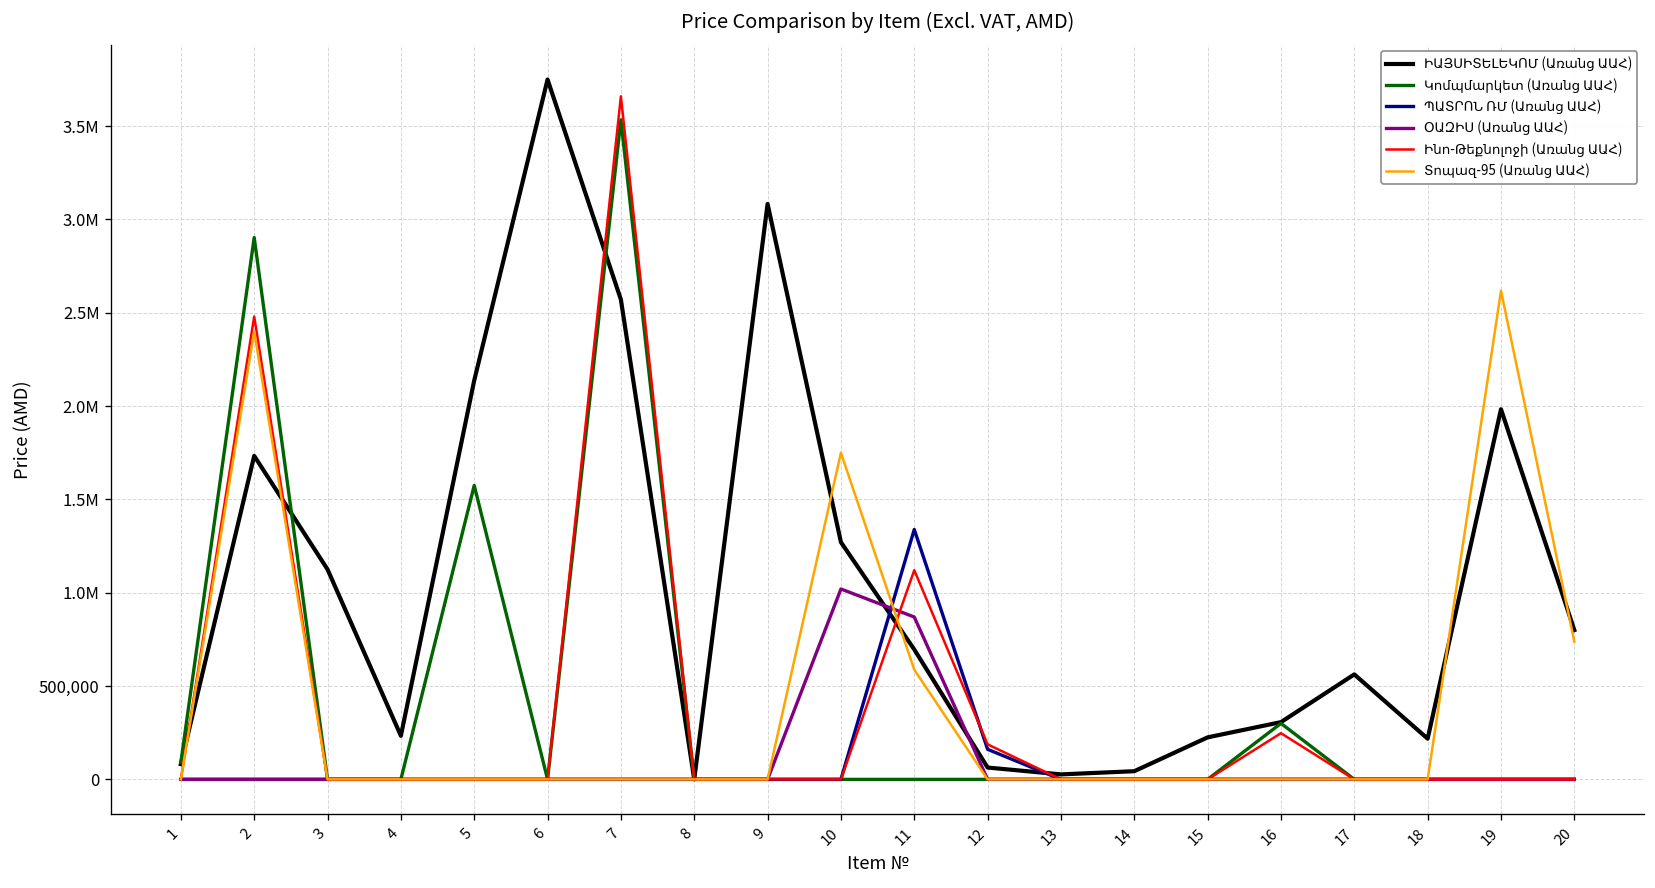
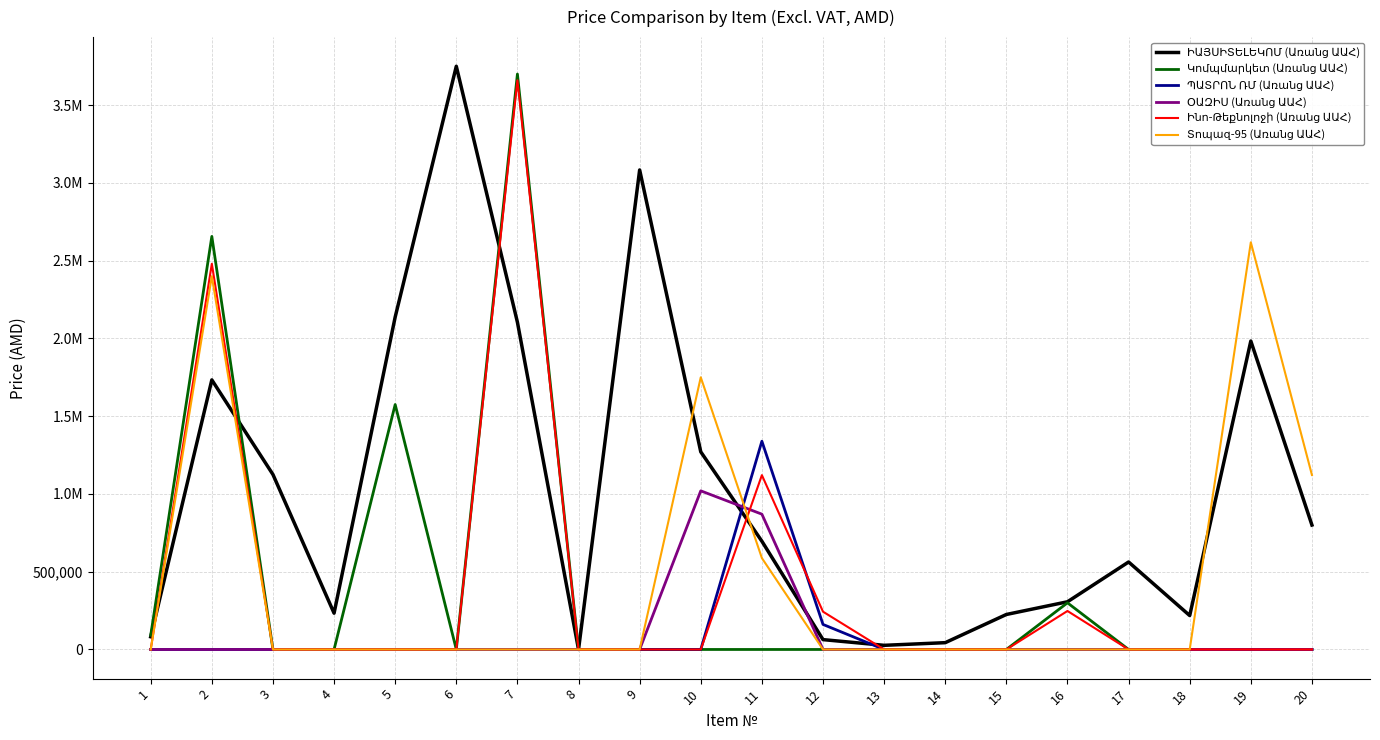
Կոմպմարկետ (Առանց ԱԱՀ), 2: 2,900,000 -> 2,660,000
ԻԱՅՍԻՏԵԼԵԿՈՄ (Առանց ԱԱՀ), 7: 2,570,000 -> 2,100,000
Կոմպմարկետ (Առանց ԱԱՀ), 7: 3,530,000 -> 3,700,000
Ինո-Թեքնոլոջի (Առանց ԱԱՀ), 12: 190,000 -> 240,000
Տոպազ-95 (Առանց ԱԱՀ), 20: 740,000 -> 1,120,000
